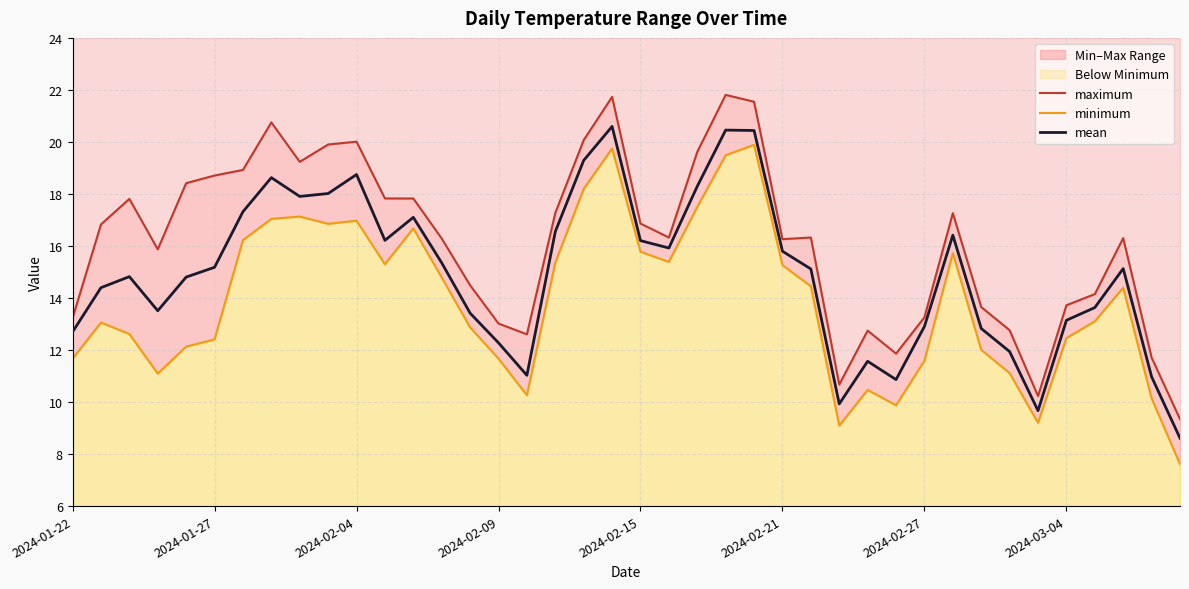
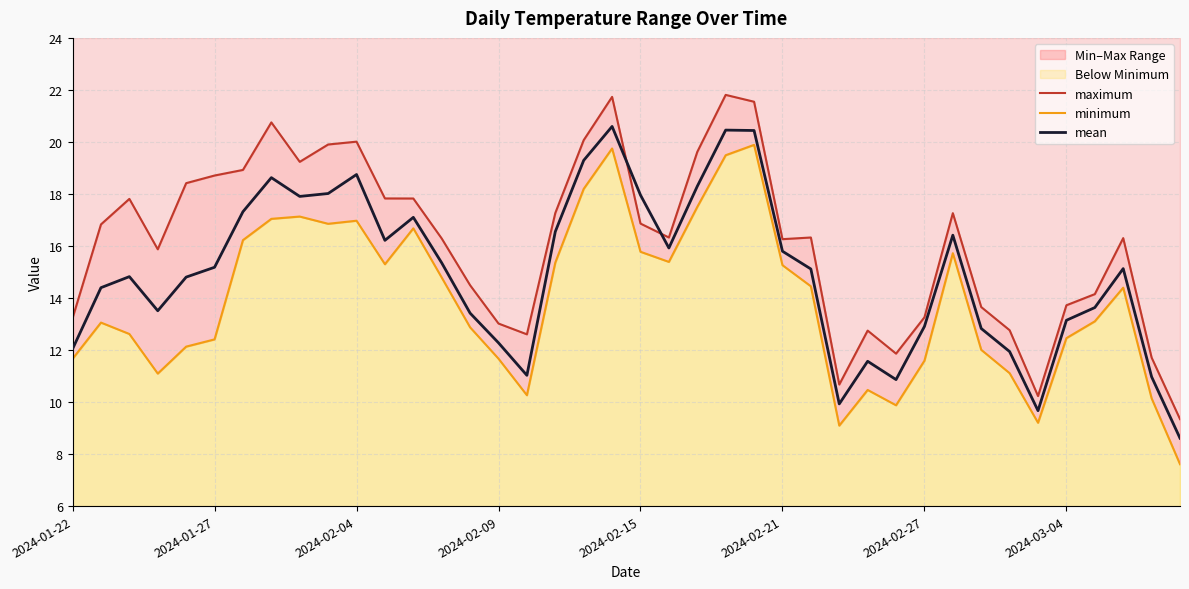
mean, 2024-01-22: 12.7 -> 12.0
mean, 2024-02-15: 16.2 -> 18.0
